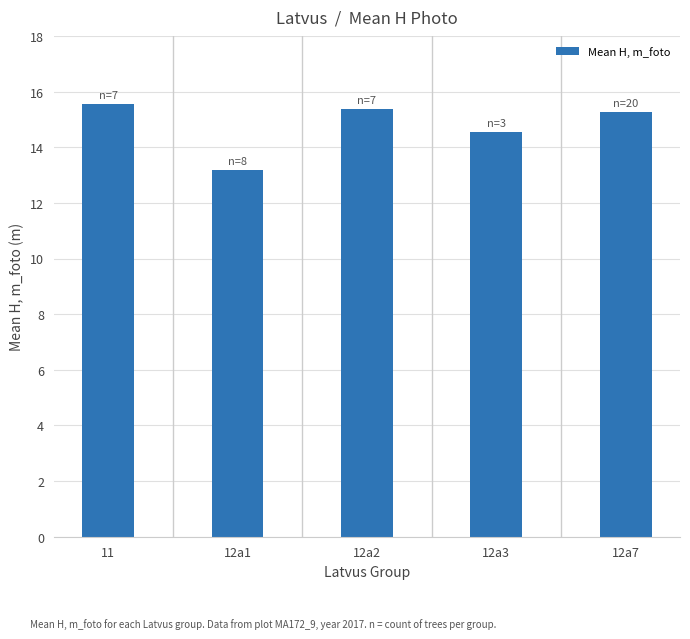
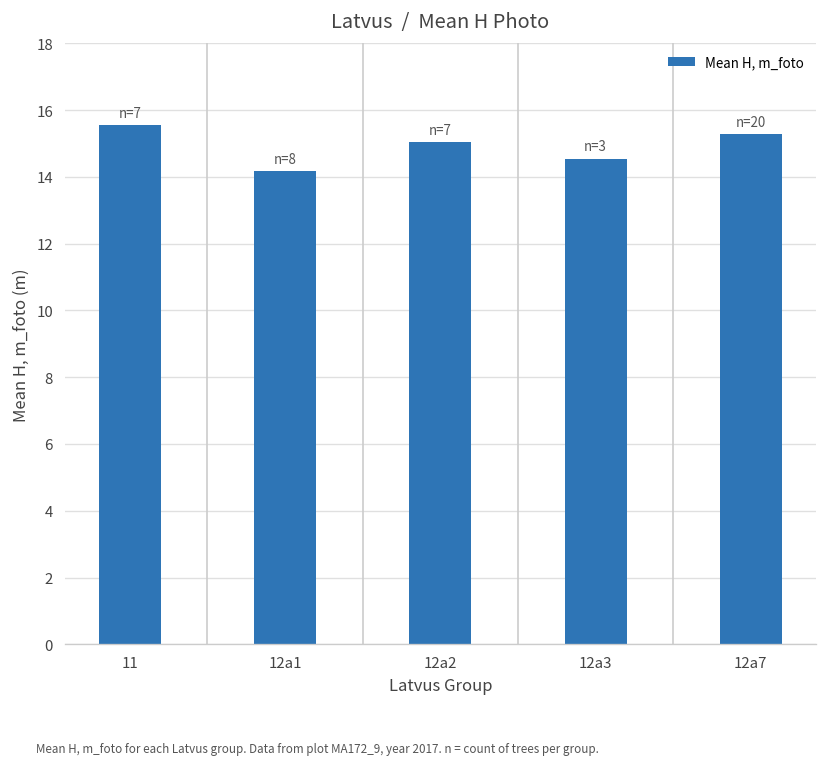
12a1: 13.2 -> 14.2
12a2: 15.4 -> 15.1
